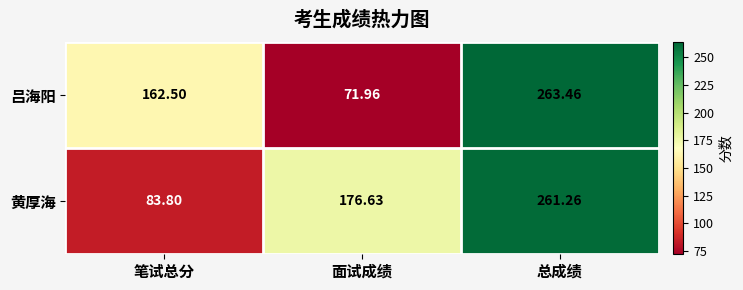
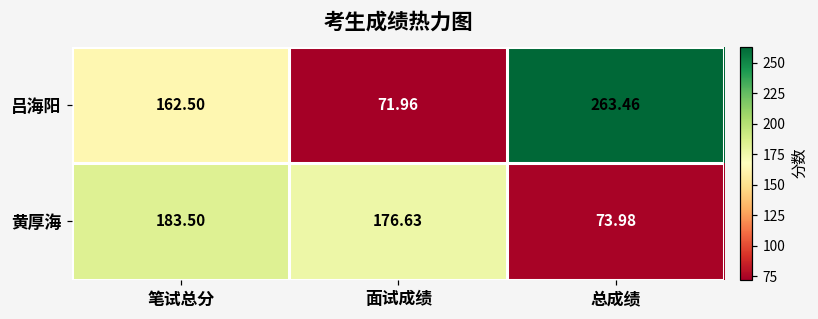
黄厚海, 笔试总分: 83.80 -> 183.50
黄厚海, 总成绩: 261.26 -> 73.98
